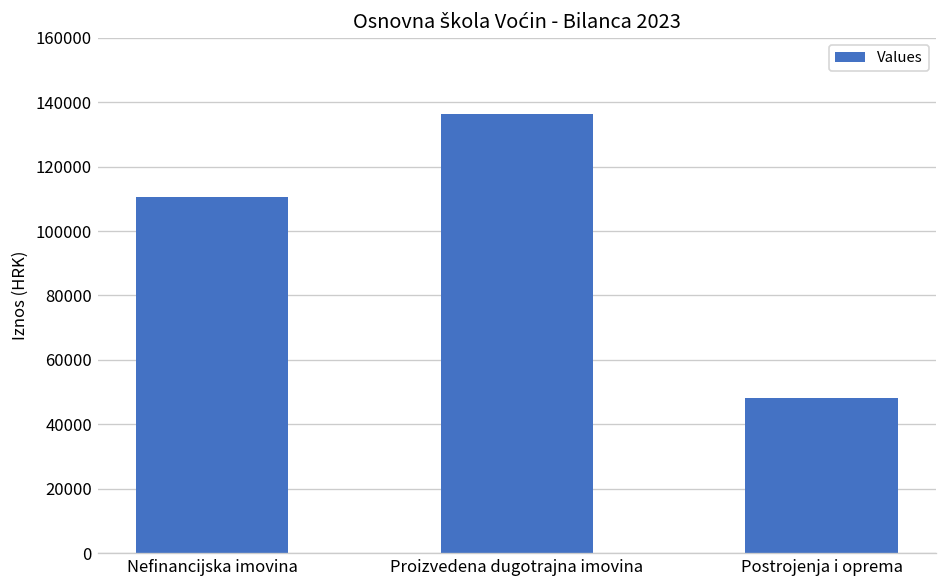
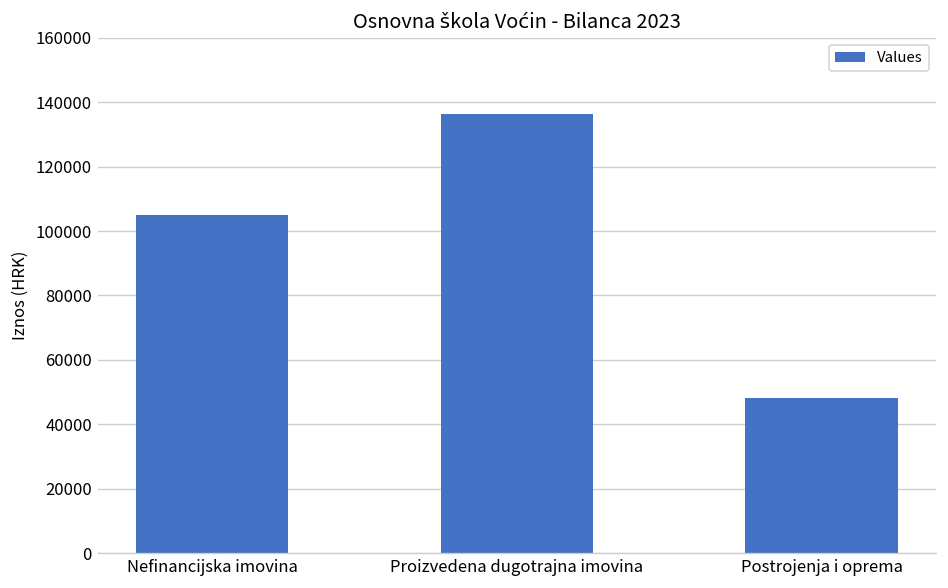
Nefinancijska imovina: 111000 -> 105000
